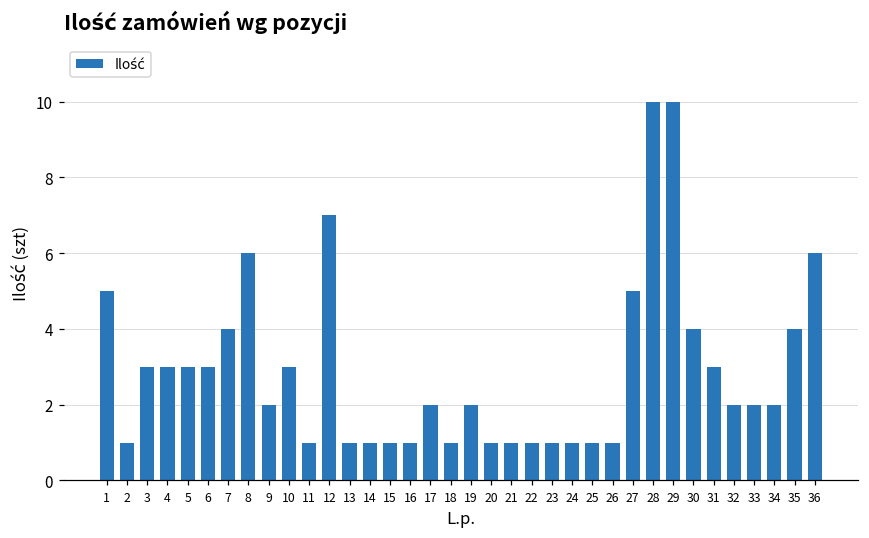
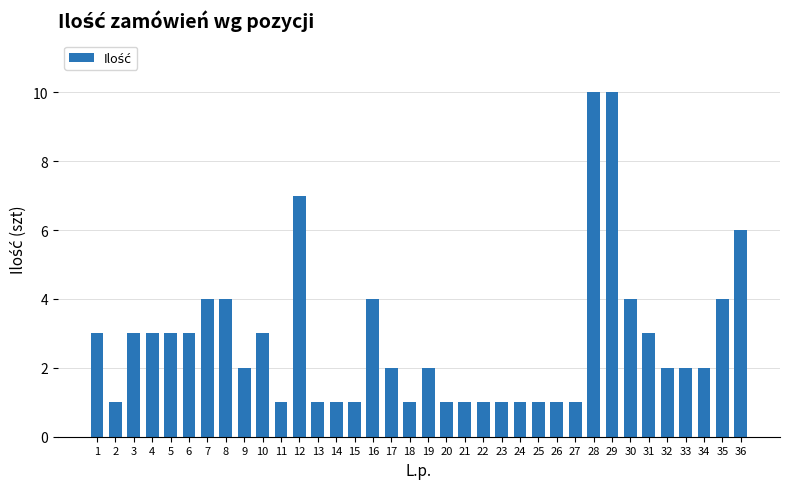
1: 5 -> 3
8: 6 -> 4
16: 1 -> 4
27: 5 -> 1
